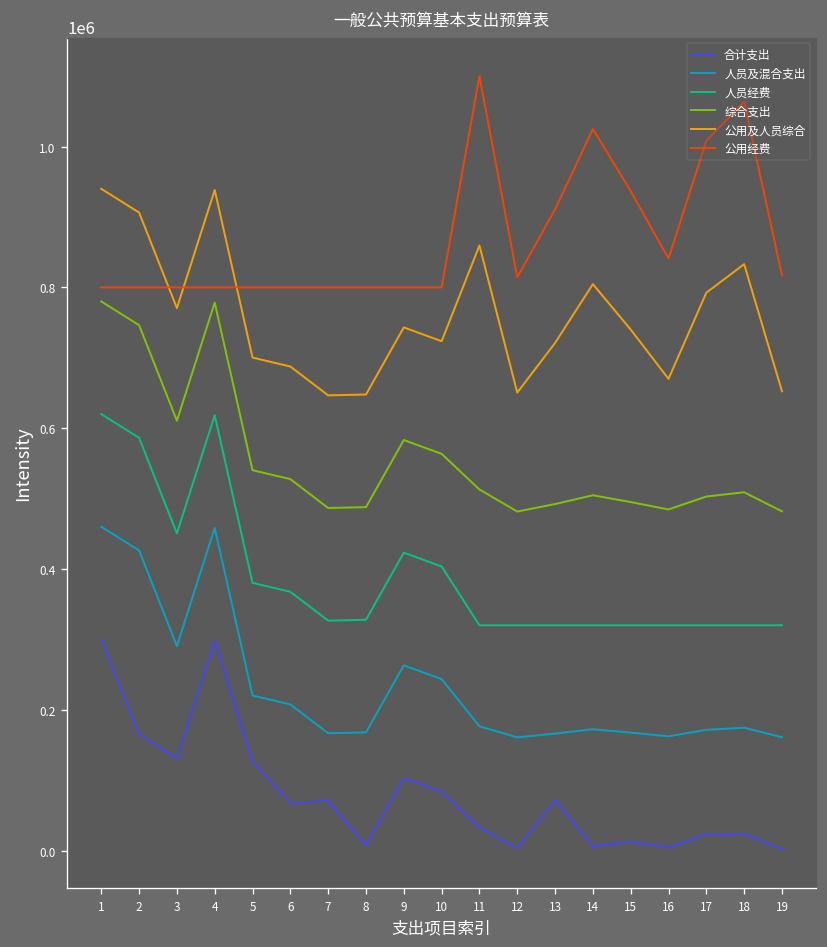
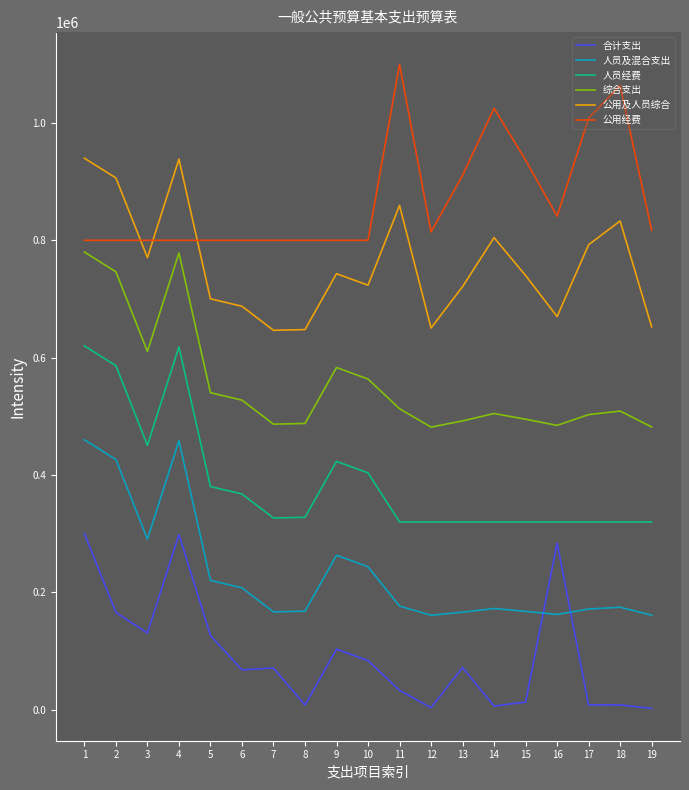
合计支出, 16: 0 -> 280000
合计支出, 17: 20000 -> 10000
合计支出, 18: 20000 -> 10000
